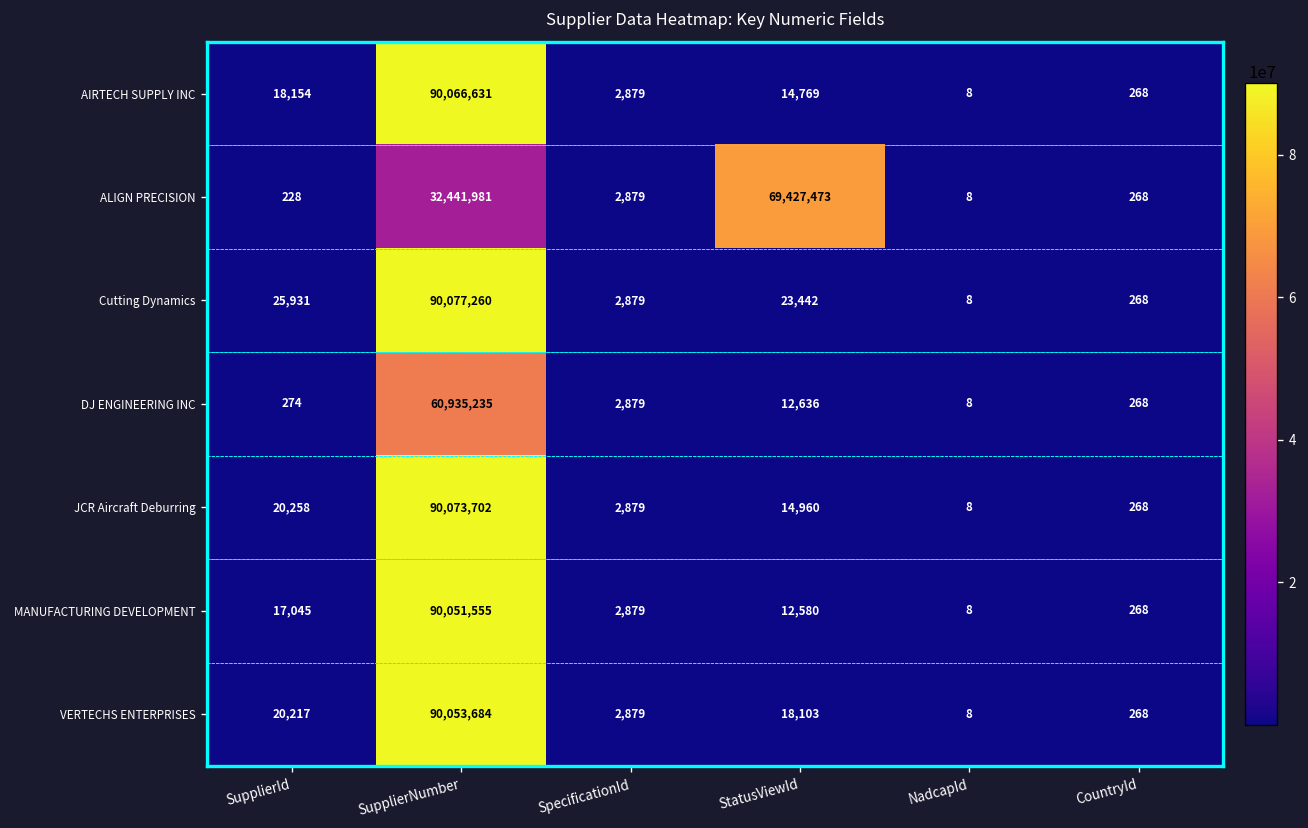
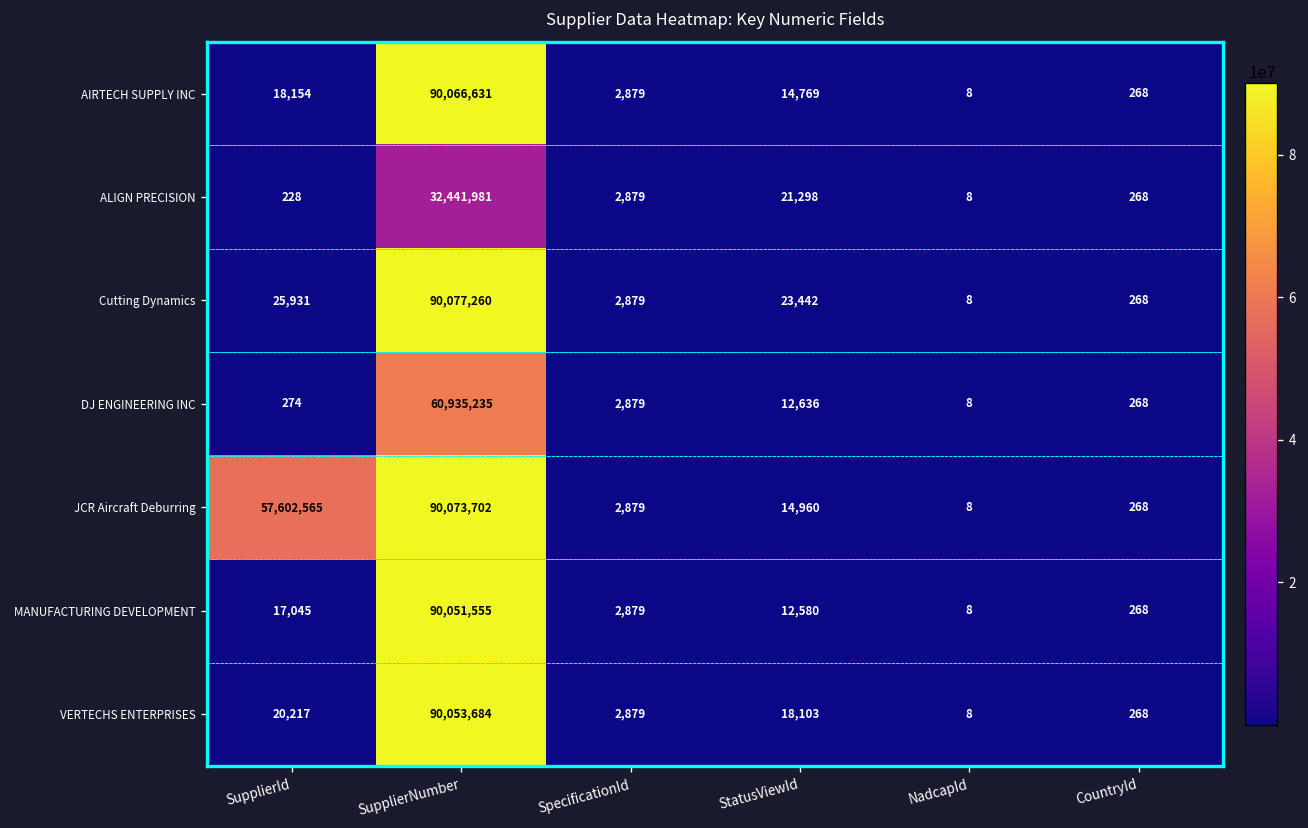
ALIGN PRECISION, StatusViewId: 69,427,473 -> 21,298
JCR Aircraft Deburring, SupplierId: 20,258 -> 57,602,565
